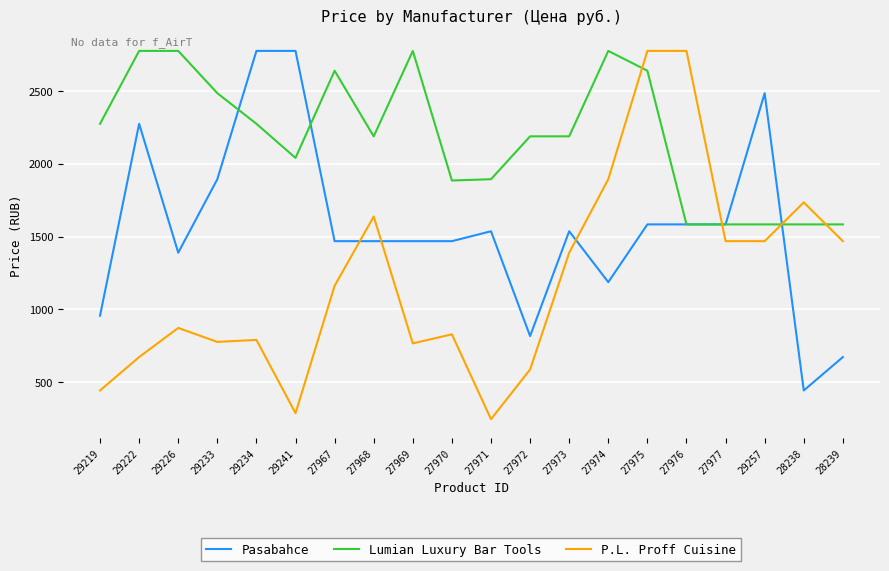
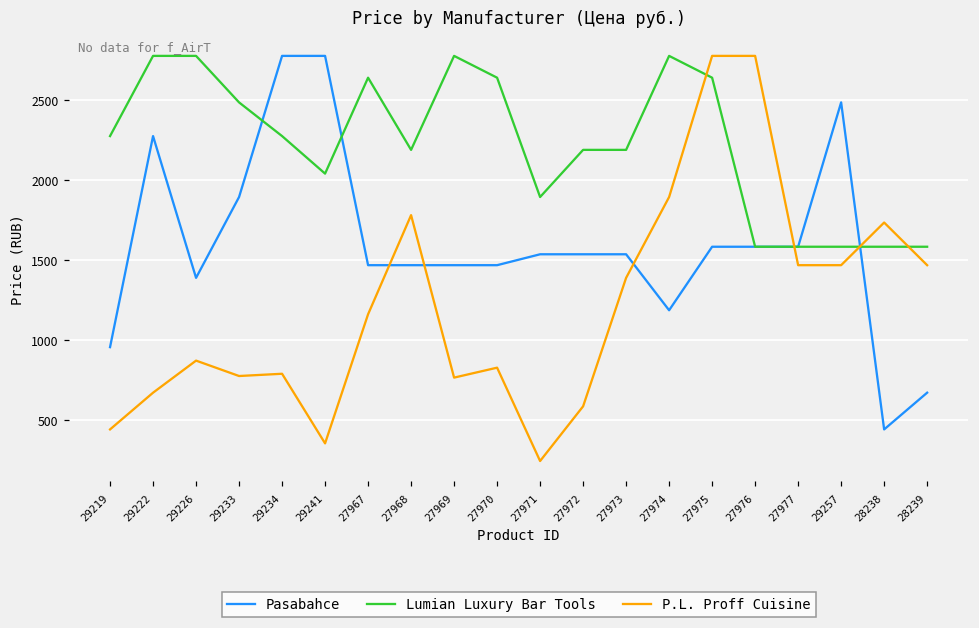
P.L. Proff Cuisine, 29241: 290 -> 360
P.L. Proff Cuisine, 27968: 1640 -> 1780
Lumian Luxury Bar Tools, 27970: 1880 -> 2640
Pasabahce, 27972: 820 -> 1540
